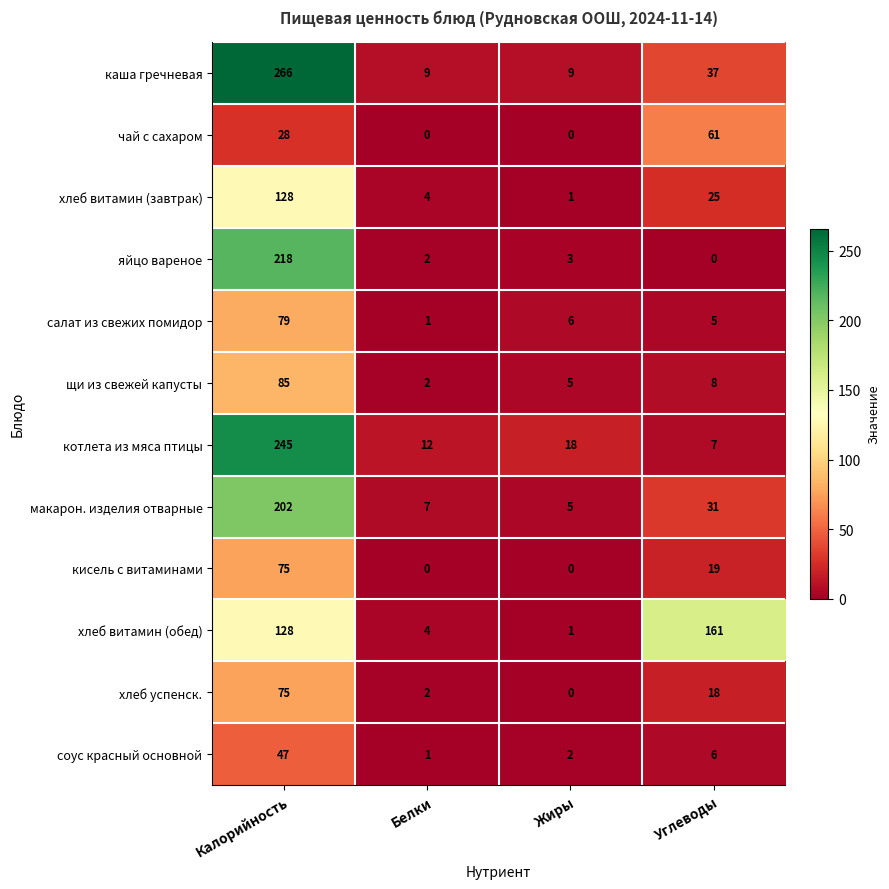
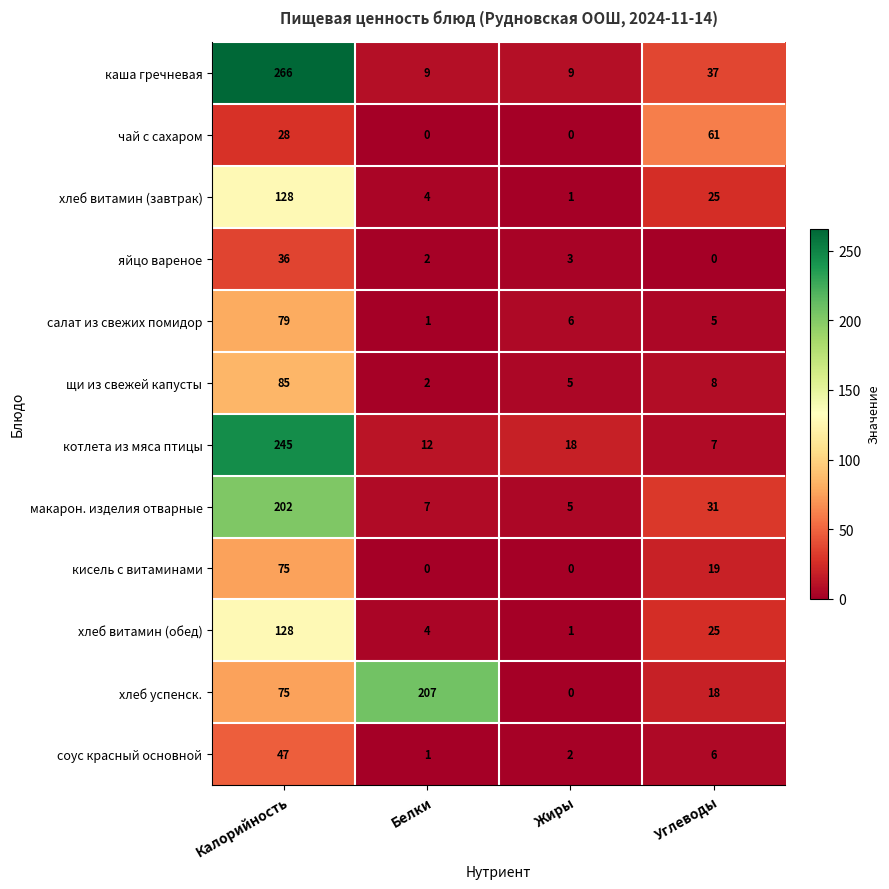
яйцо вареное, Калорийность: 218 -> 36
хлеб витамин (обед), Углеводы: 161 -> 25
хлеб успенск., Белки: 2 -> 207
